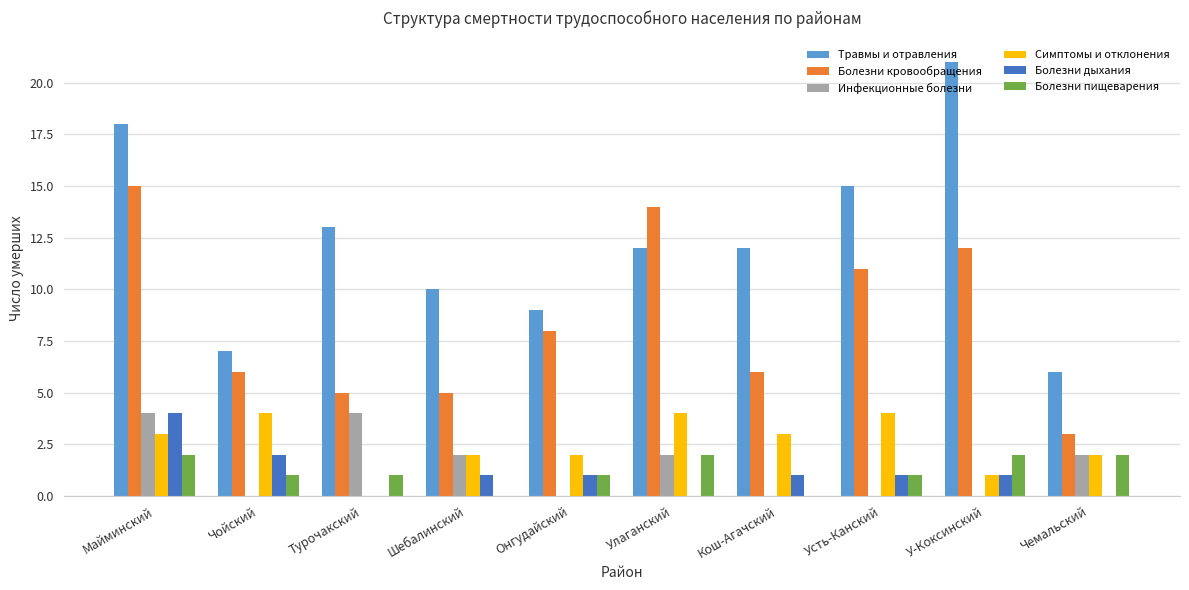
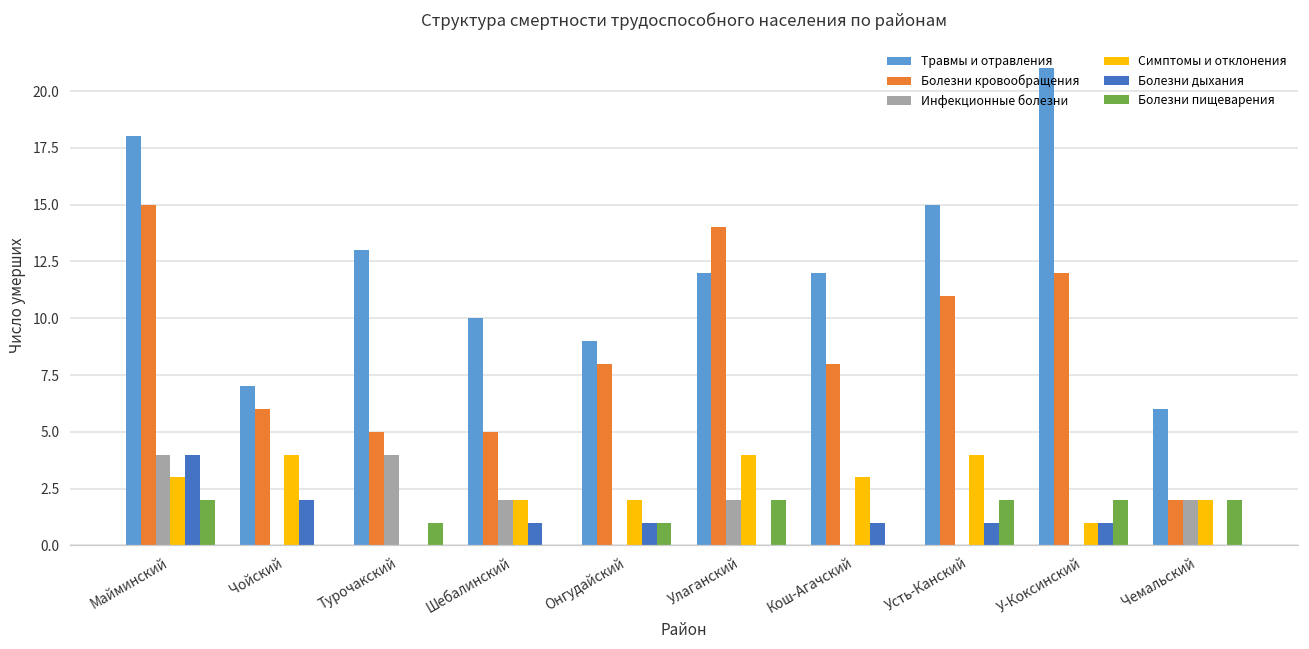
Болезни пищеварения, Чойский: 1 -> 0
Болезни кровообращения, Кош-Агачский: 6 -> 8
Болезни пищеварения, Усть-Канский: 1 -> 2
Болезни кровообращения, Чемальский: 3 -> 2
